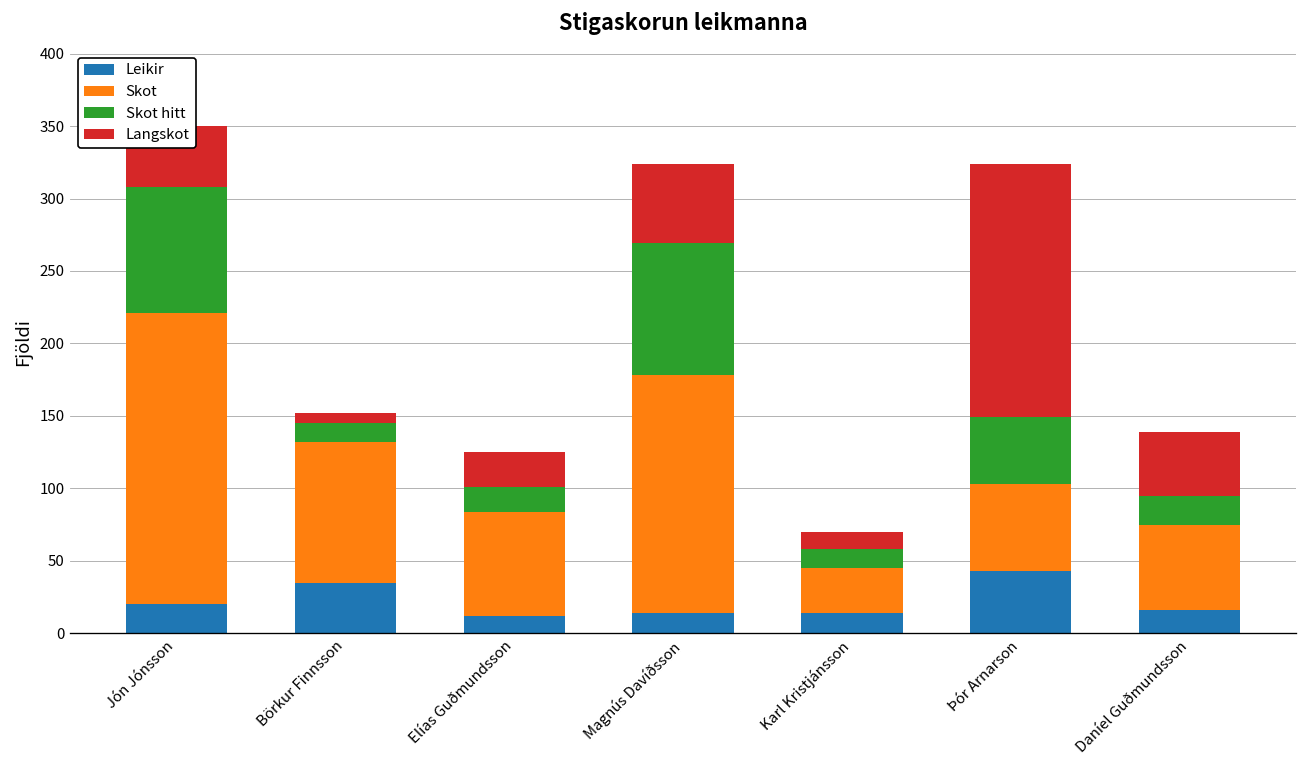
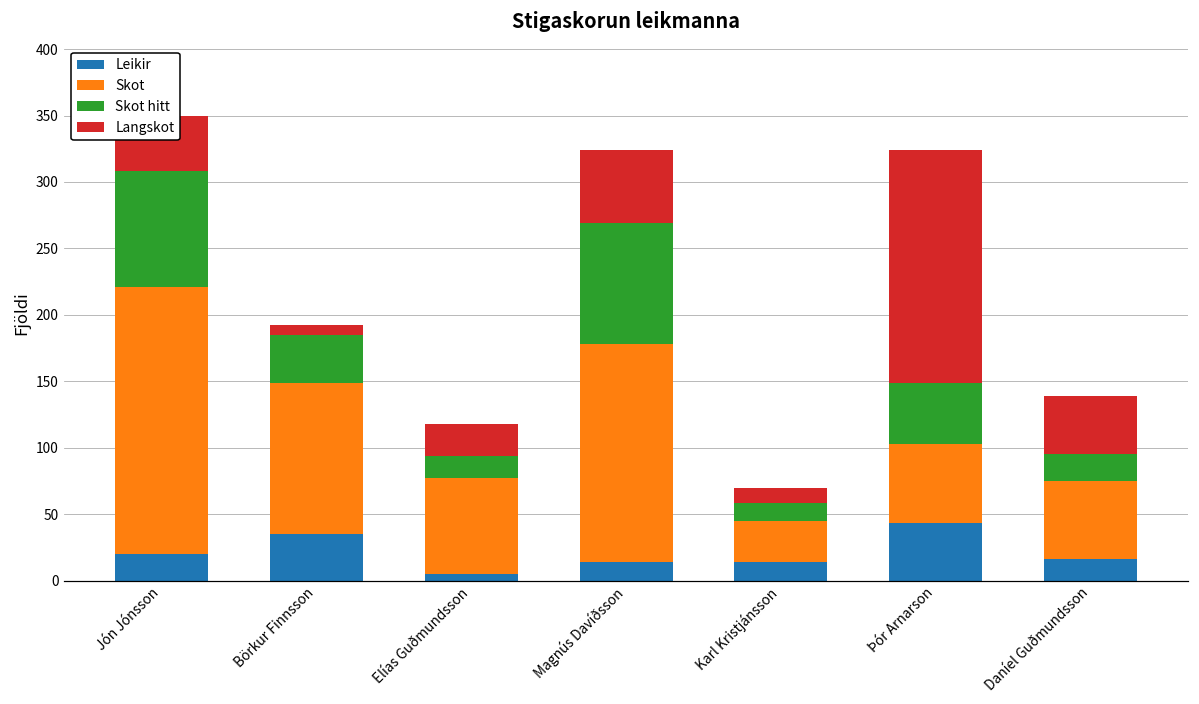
Skot, Börkur Finnsson: 97 -> 114
Skot hitt, Börkur Finnsson: 13 -> 36
Leikir, Elías Guðmundsson: 12 -> 5
